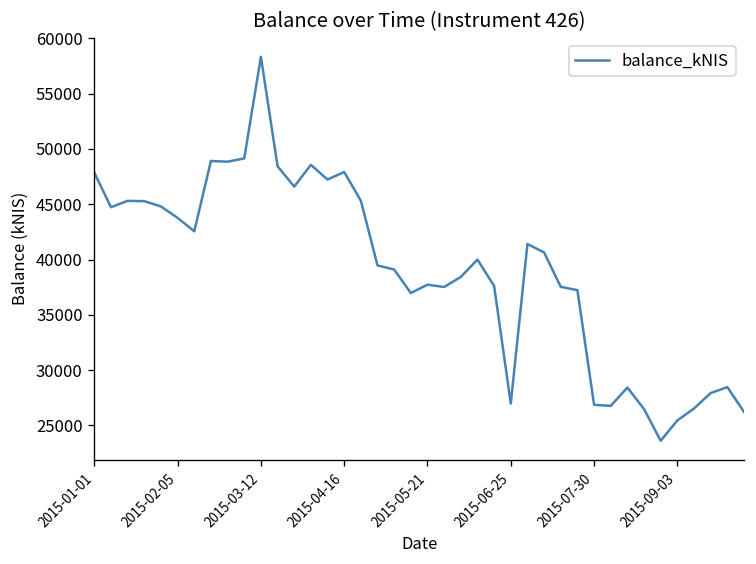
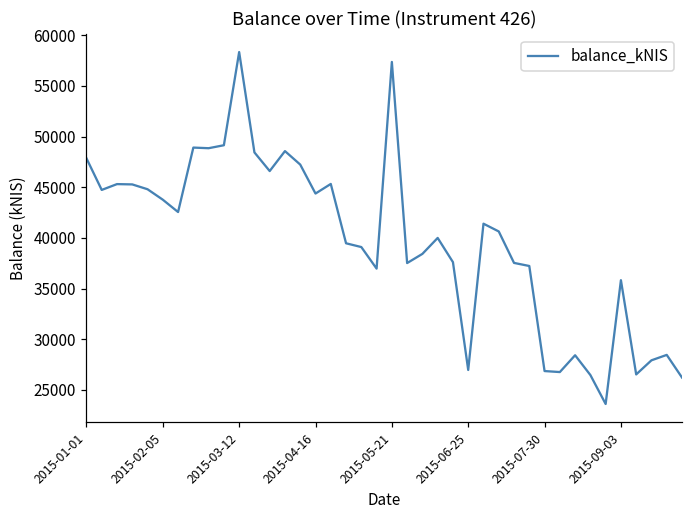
2015-04-16: 48000 -> 44000
2015-05-21: 38000 -> 57000
2015-09-03: 25000 -> 36000
